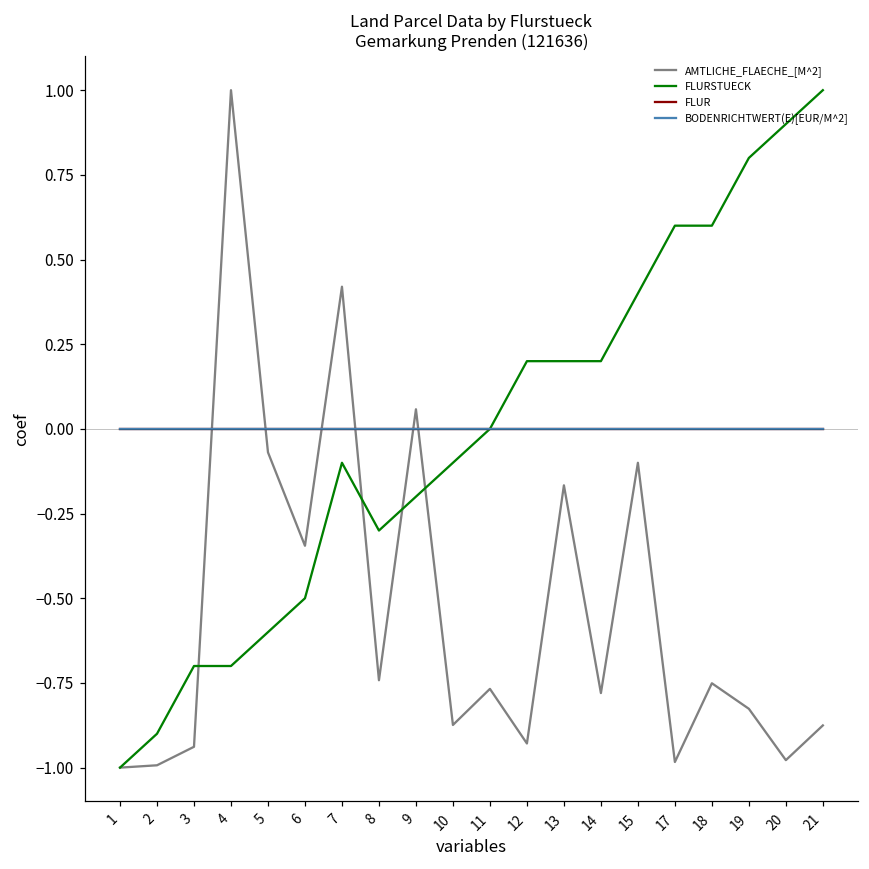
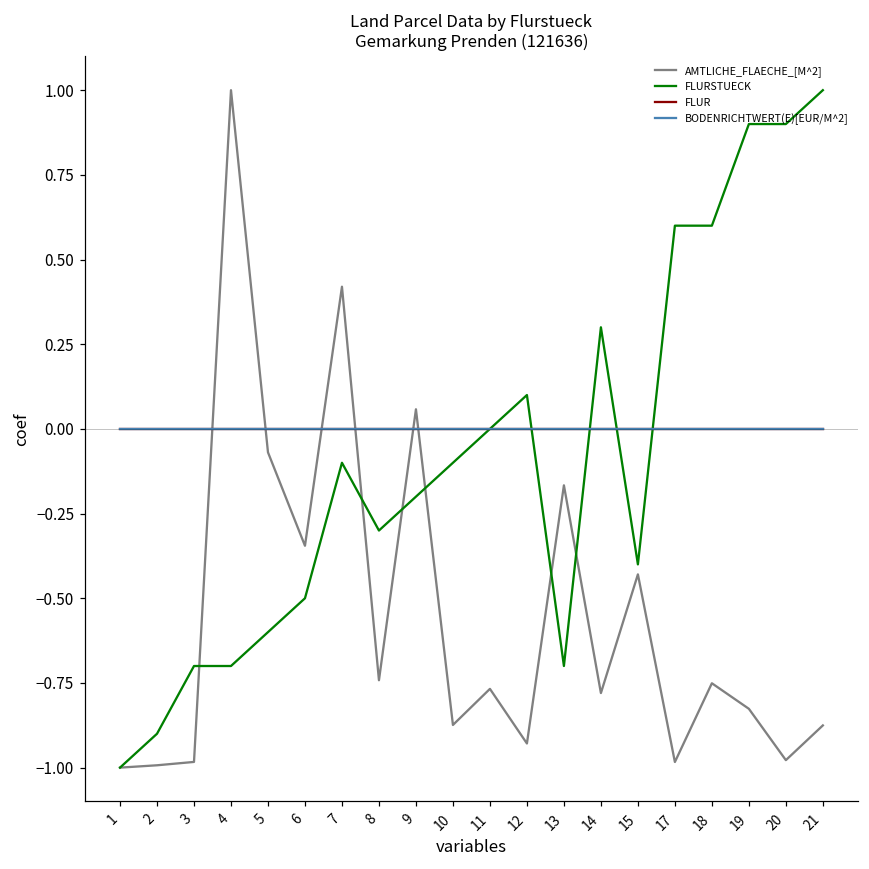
AMTLICHE_FLAECHE_[M^2], 3: -0.94 -> -0.98
FLURSTUECK, 12: 0.20 -> 0.10
FLURSTUECK, 13: 0.20 -> -0.70
FLURSTUECK, 14: 0.20 -> 0.30
AMTLICHE_FLAECHE_[M^2], 15: -0.10 -> -0.43
FLURSTUECK, 15: 0.40 -> -0.40
FLURSTUECK, 19: 0.80 -> 0.90
